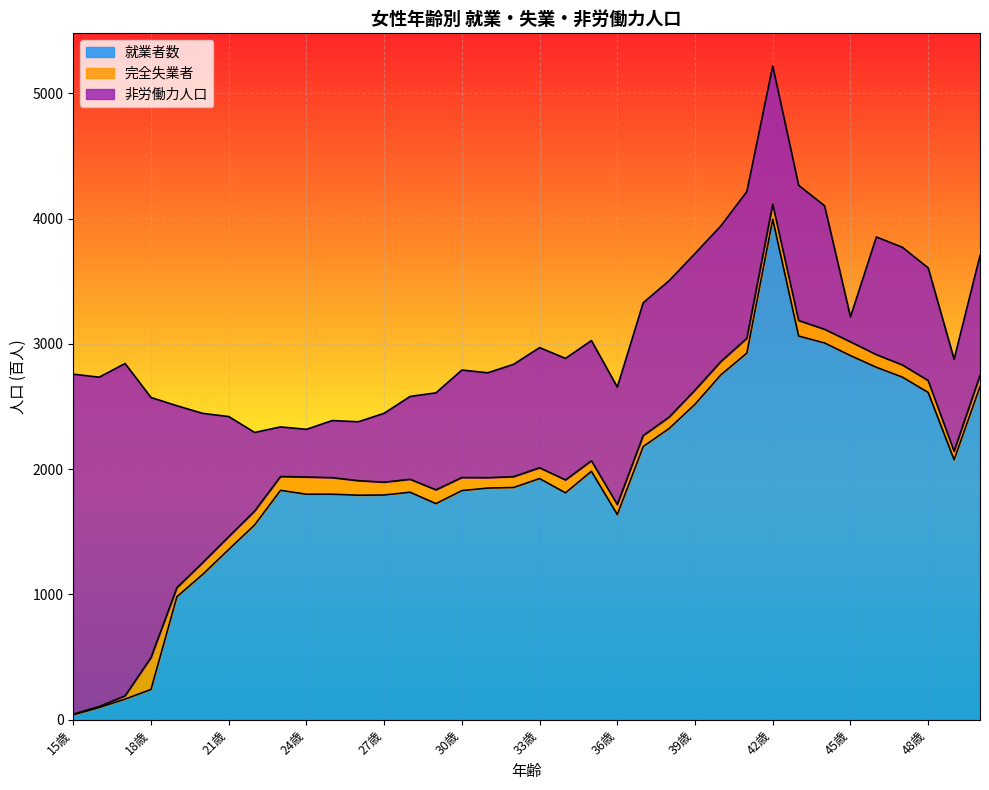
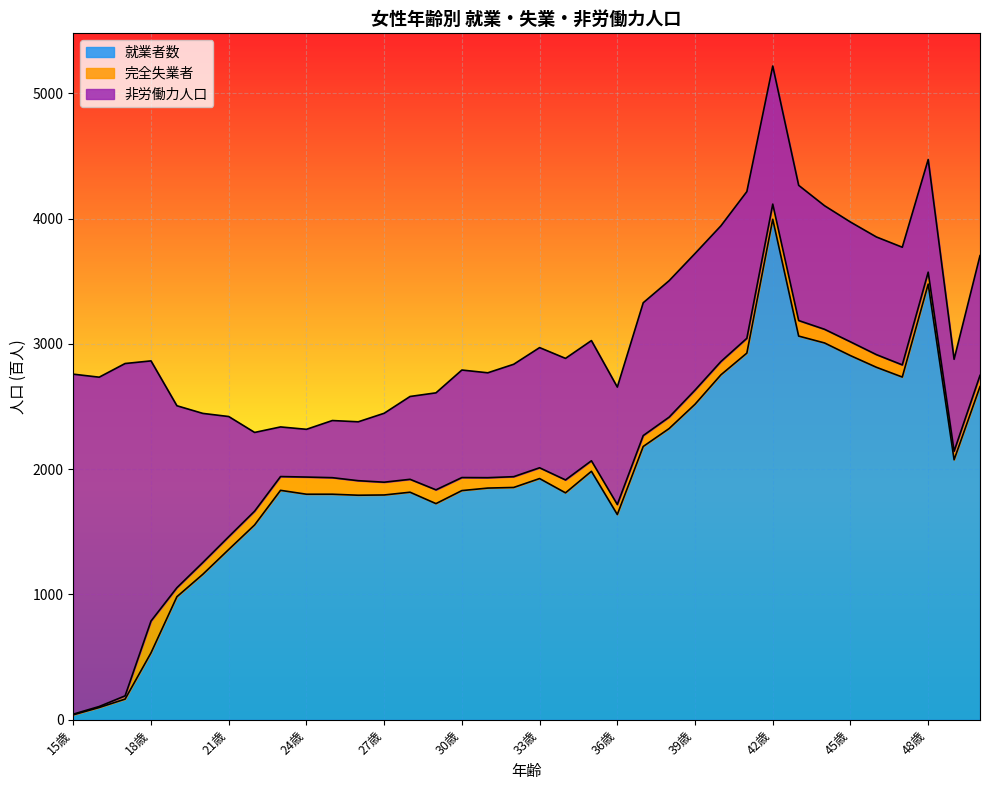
就業者数, 18歳: 240 -> 530
非労働力人口, 45歳: 200 -> 960
就業者数, 48歳: 2610 -> 3480
